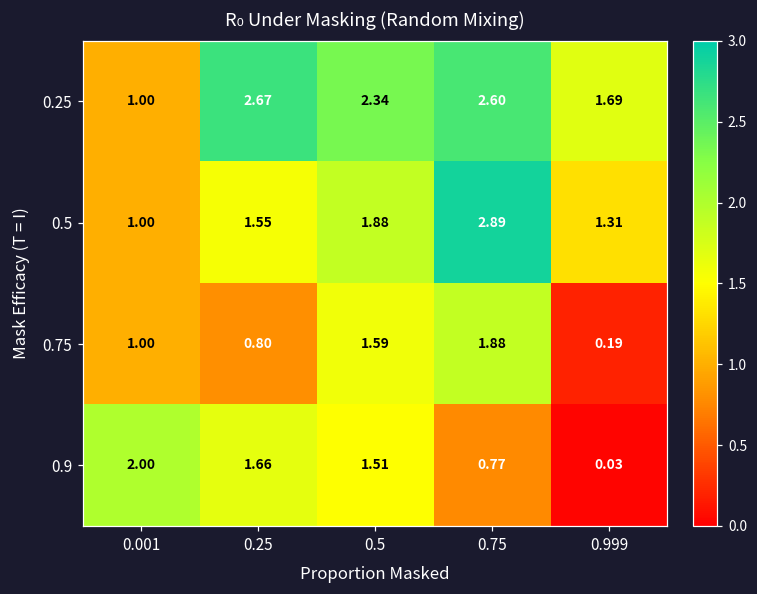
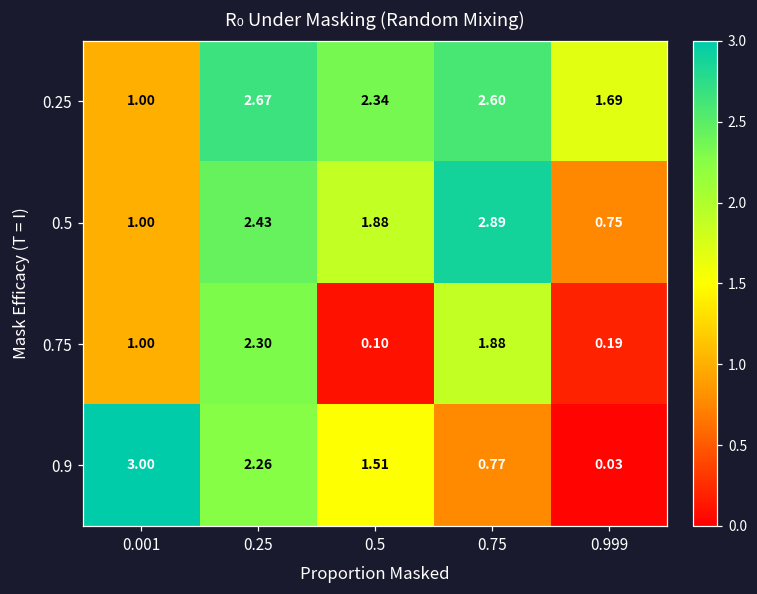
0.5, 0.25: 1.55 -> 2.43
0.5, 0.999: 1.31 -> 0.75
0.75, 0.25: 0.80 -> 2.30
0.75, 0.5: 1.59 -> 0.10
0.9, 0.001: 2.00 -> 3.00
0.9, 0.25: 1.66 -> 2.26
